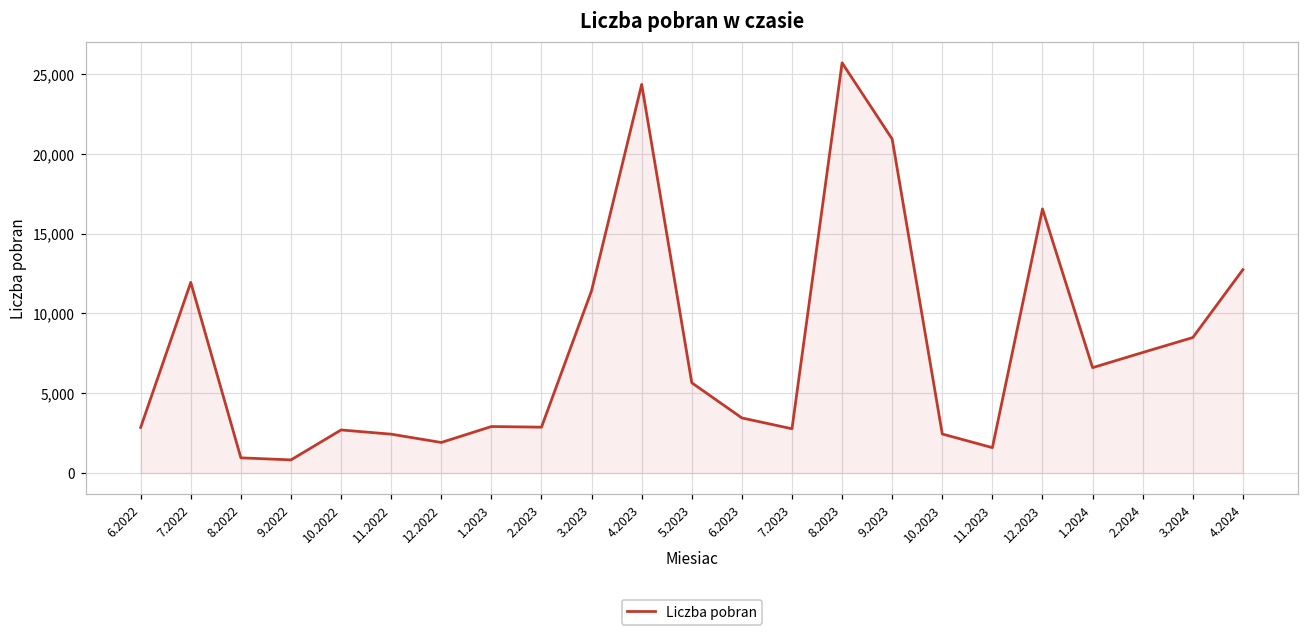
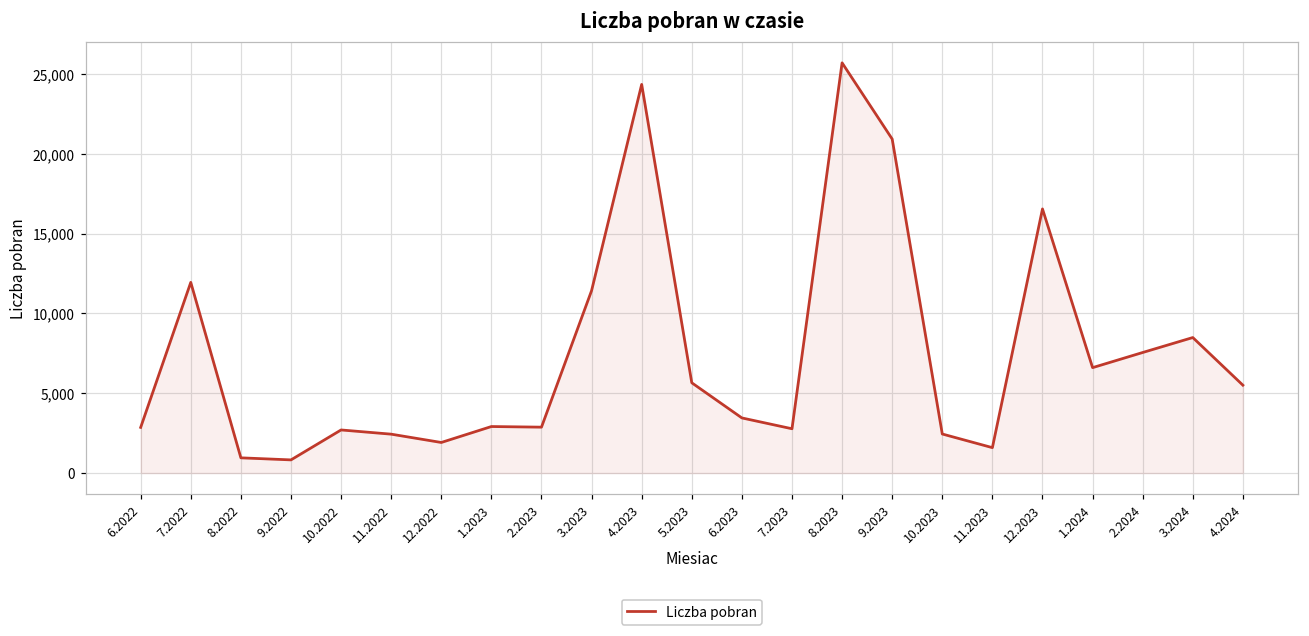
4.2024: 12,700 -> 5,500
